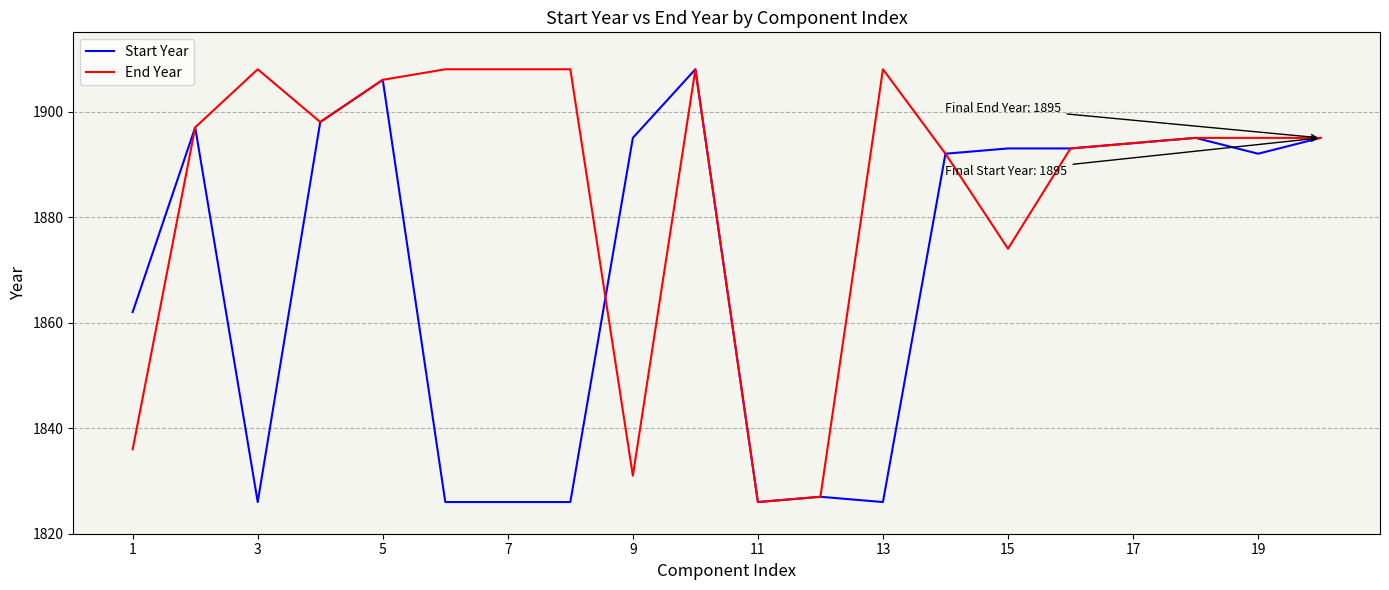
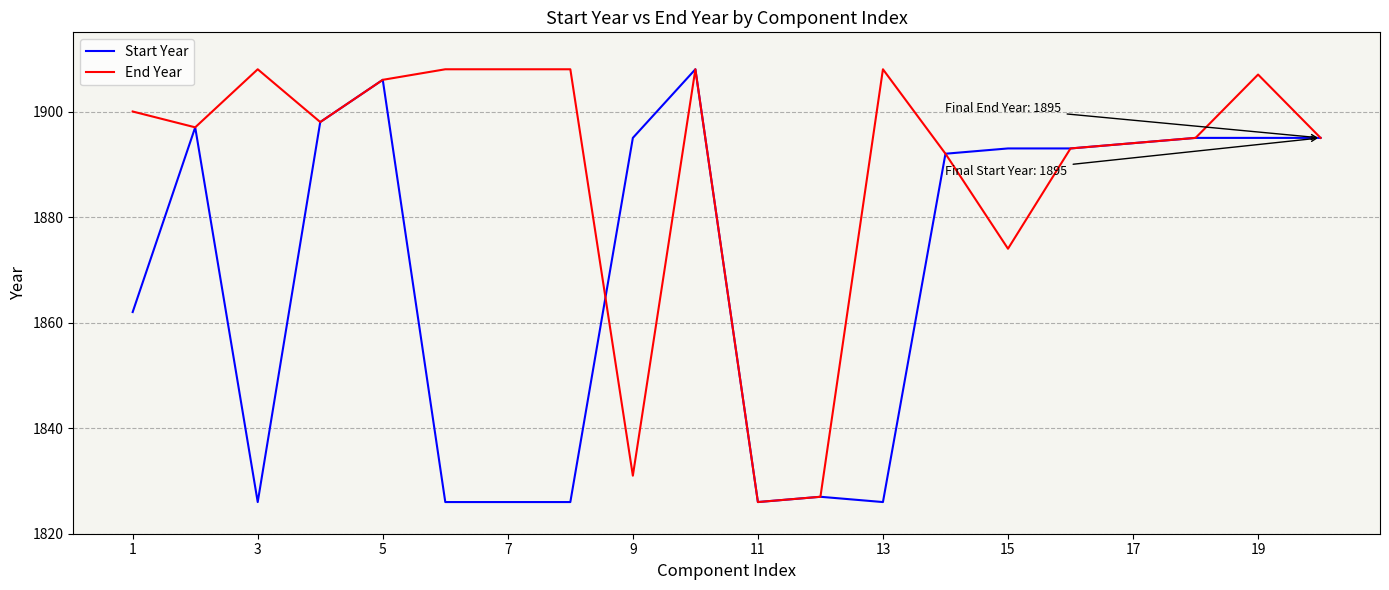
End Year, 1: 1836 -> 1900
Start Year, 19: 1892 -> 1895
End Year, 19: 1895 -> 1907
